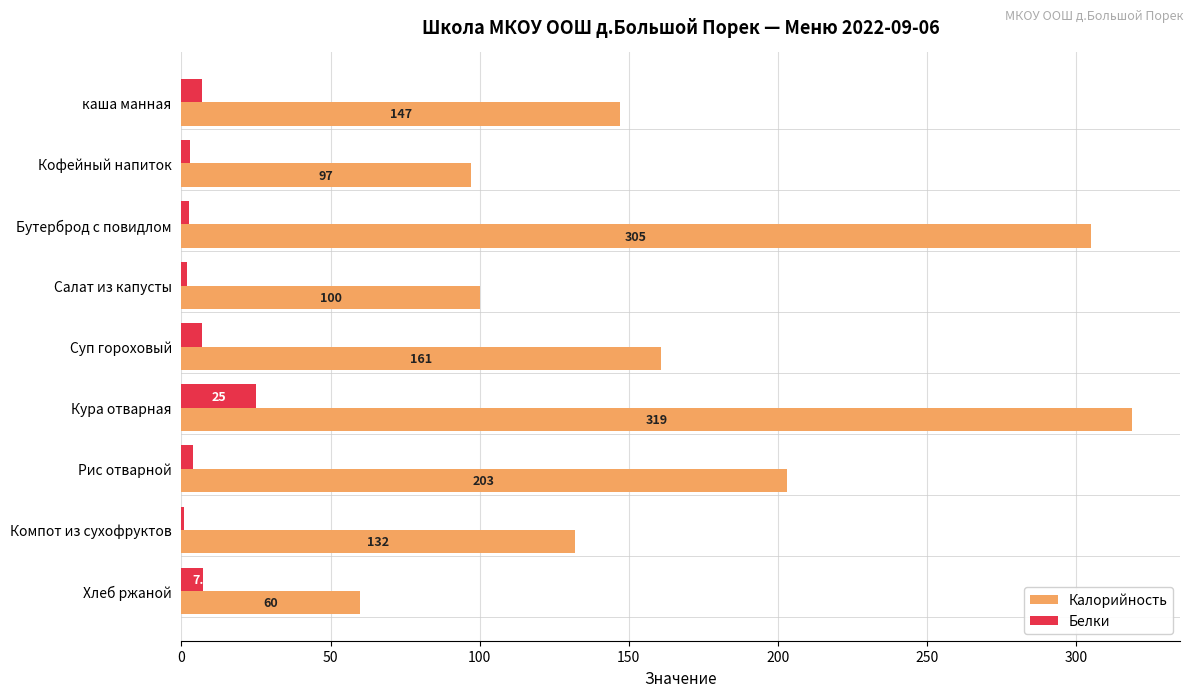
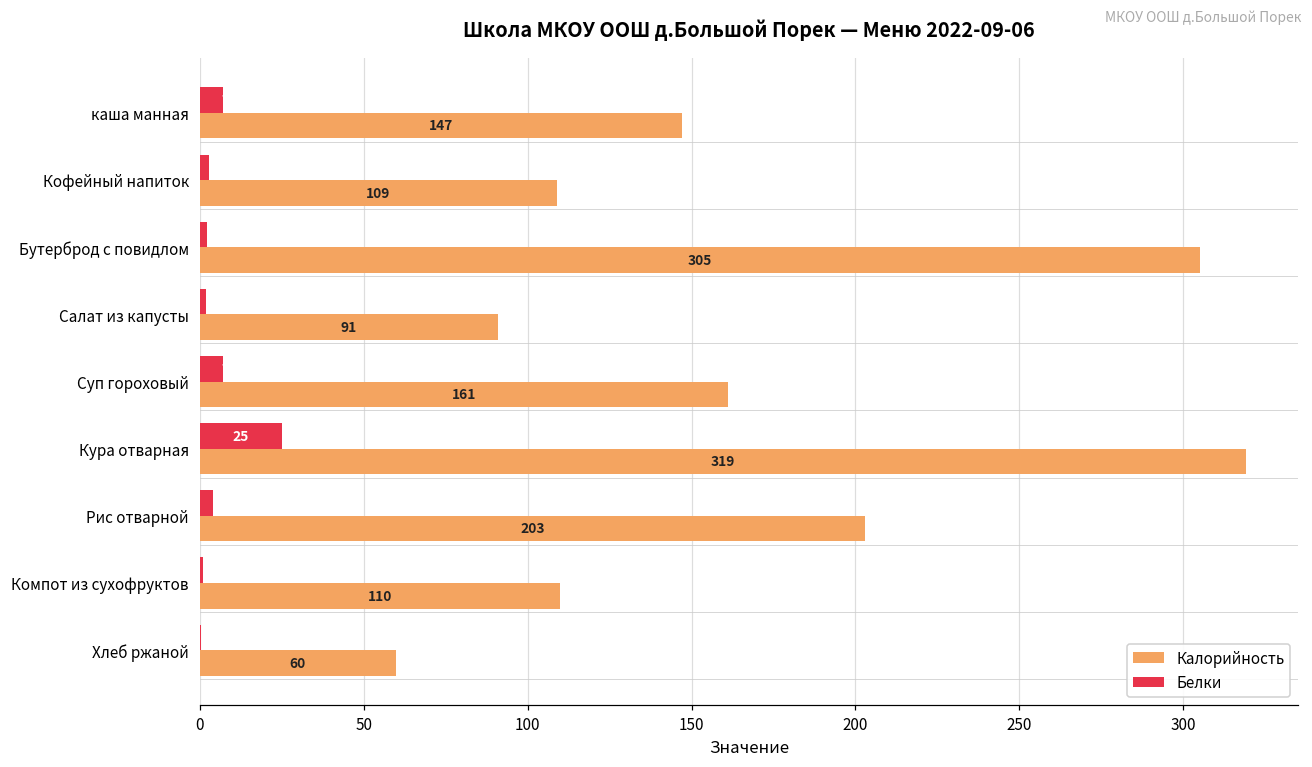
Калорийность, Кофейный напиток: 97 -> 109
Калорийность, Салат из капусты: 100 -> 91
Калорийность, Компот из сухофруктов: 132 -> 110
Белки, Хлеб ржаной: 7 -> 0
